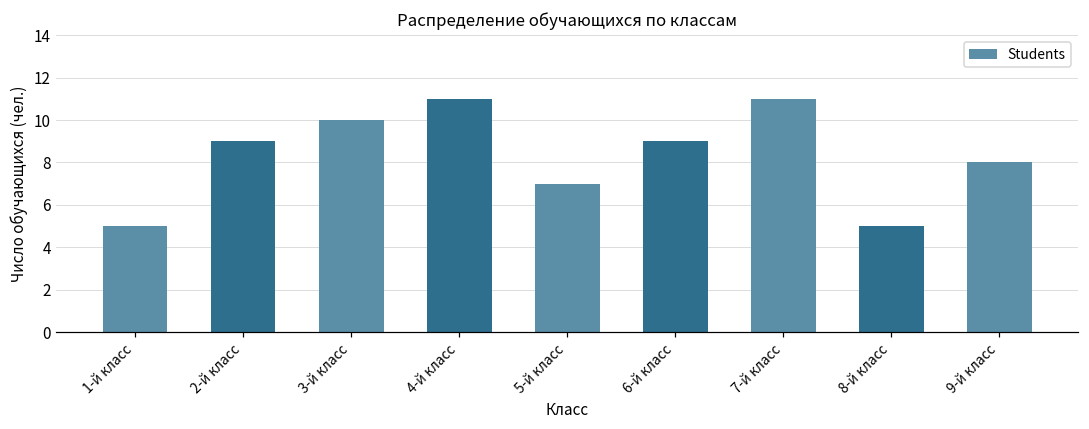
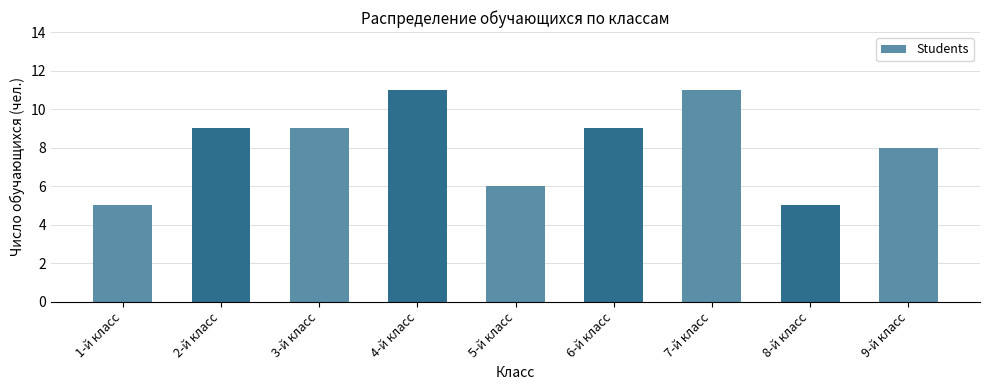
3-й класс: 10 -> 9
5-й класс: 7 -> 6
